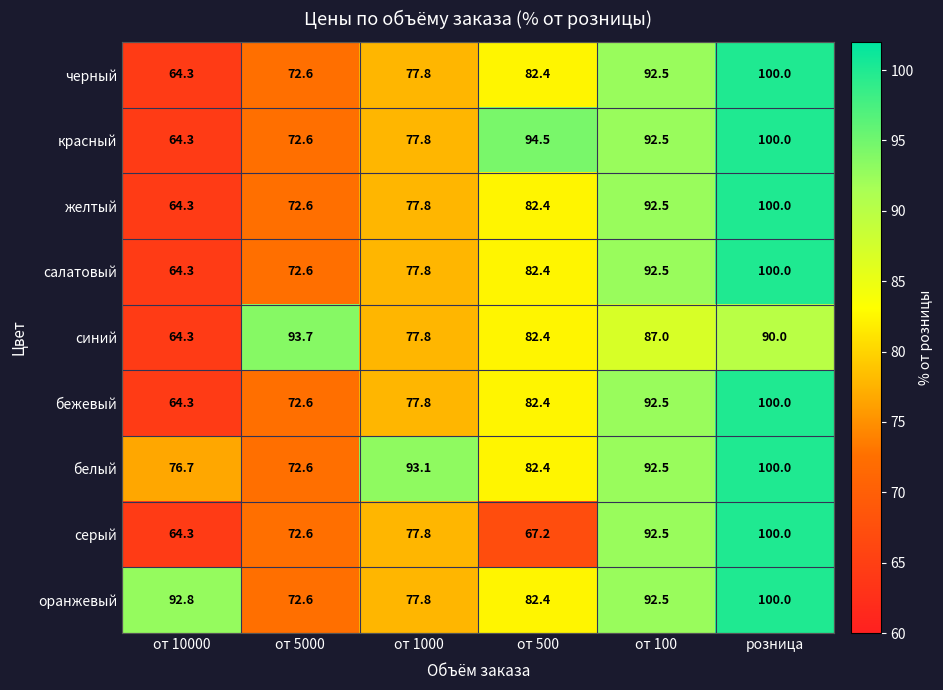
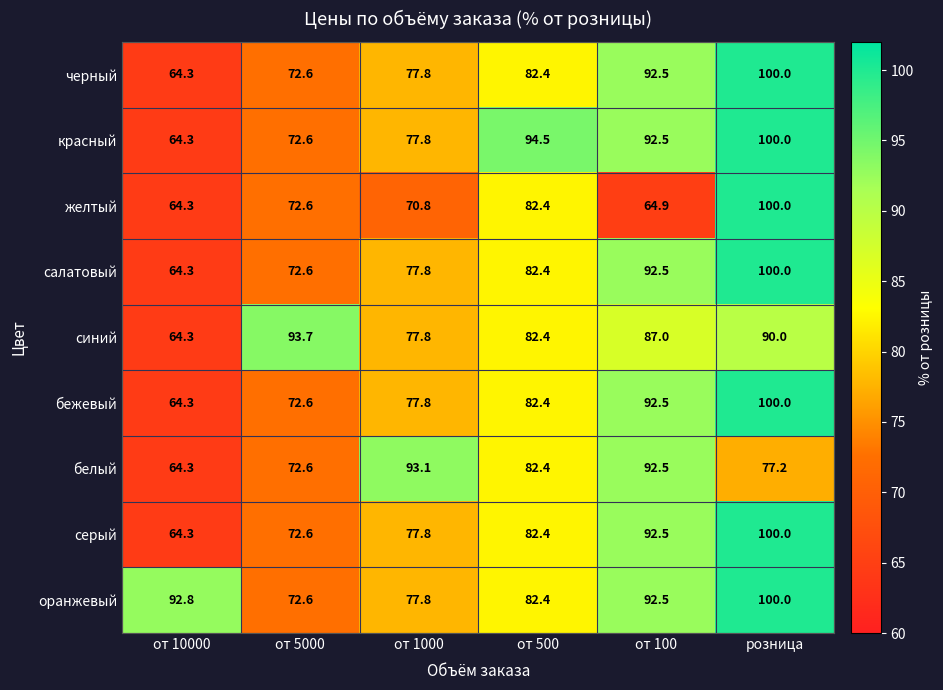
желтый, от 1000: 77.8 -> 70.8
желтый, от 100: 92.5 -> 64.9
белый, от 10000: 76.7 -> 64.3
белый, розница: 100.0 -> 77.2
серый, от 500: 67.2 -> 82.4
